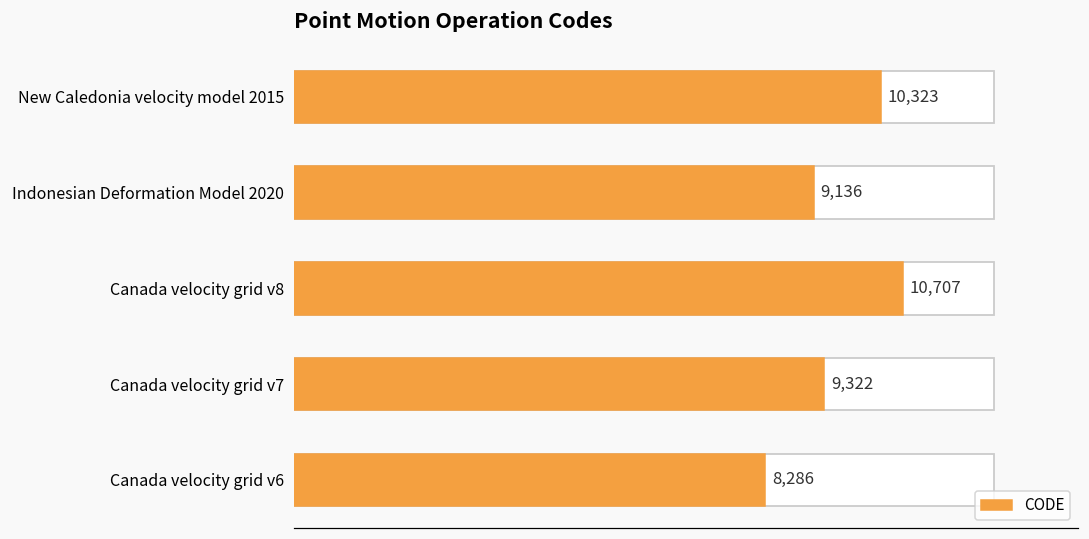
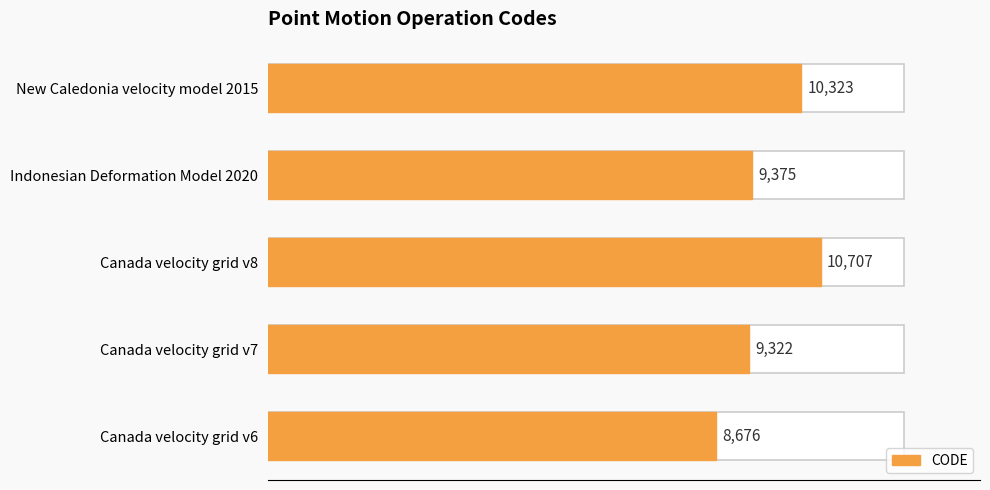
CODE, Indonesian Deformation Model 2020: 9,136 -> 9,375
CODE, Canada velocity grid v6: 8,286 -> 8,676
